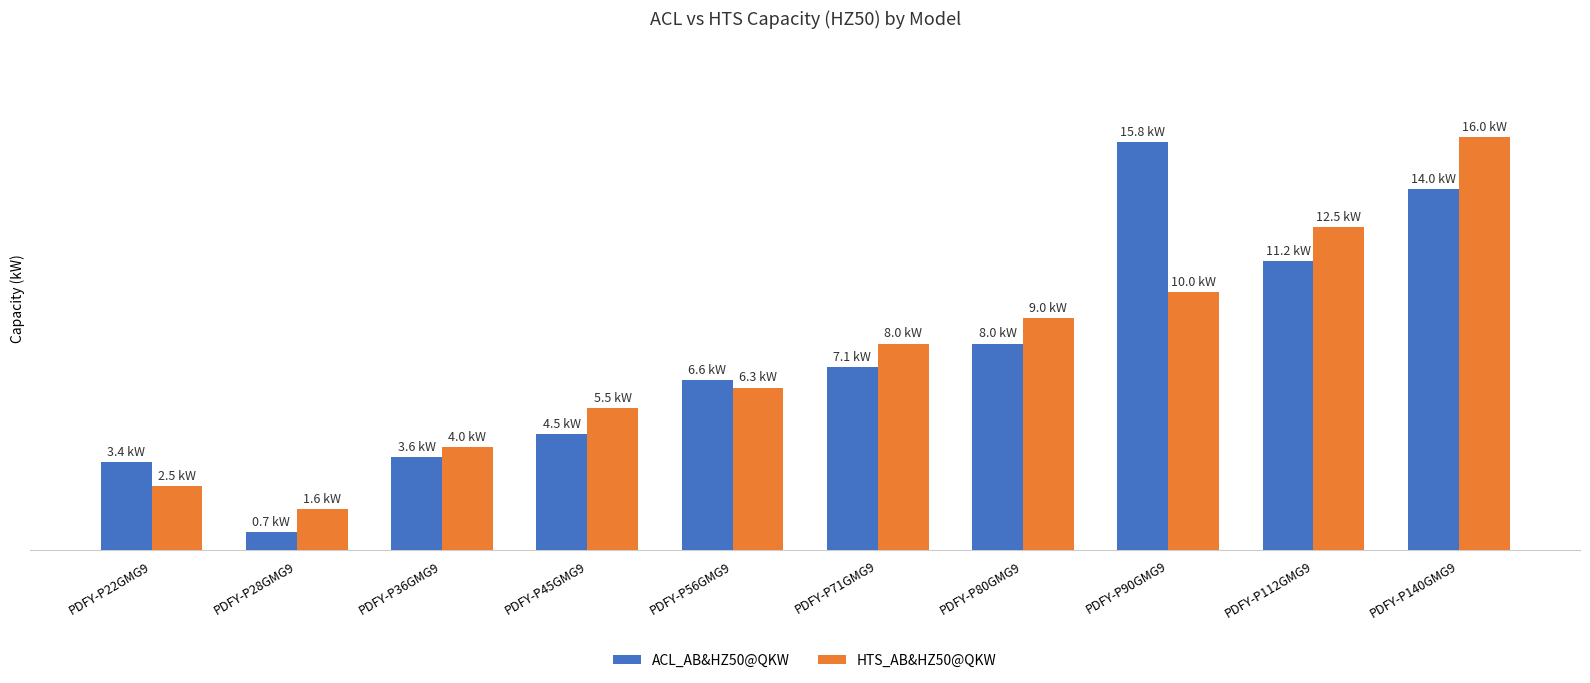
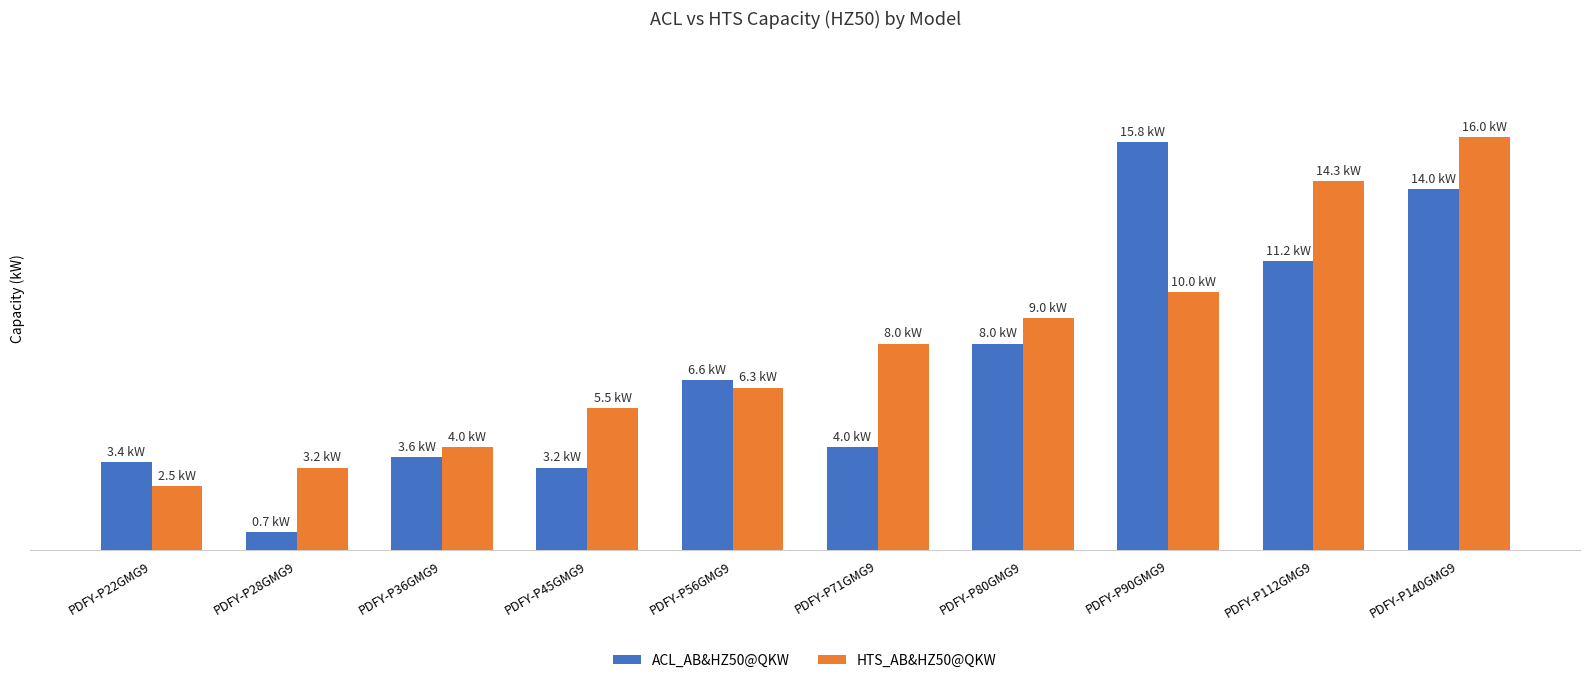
HTS_AB&HZ50@QKW, PDFY-P28GMG9: 1.6 -> 3.2
ACL_AB&HZ50@QKW, PDFY-P45GMG9: 4.5 -> 3.2
ACL_AB&HZ50@QKW, PDFY-P71GMG9: 7.1 -> 4.0
HTS_AB&HZ50@QKW, PDFY-P112GMG9: 12.5 -> 14.3
